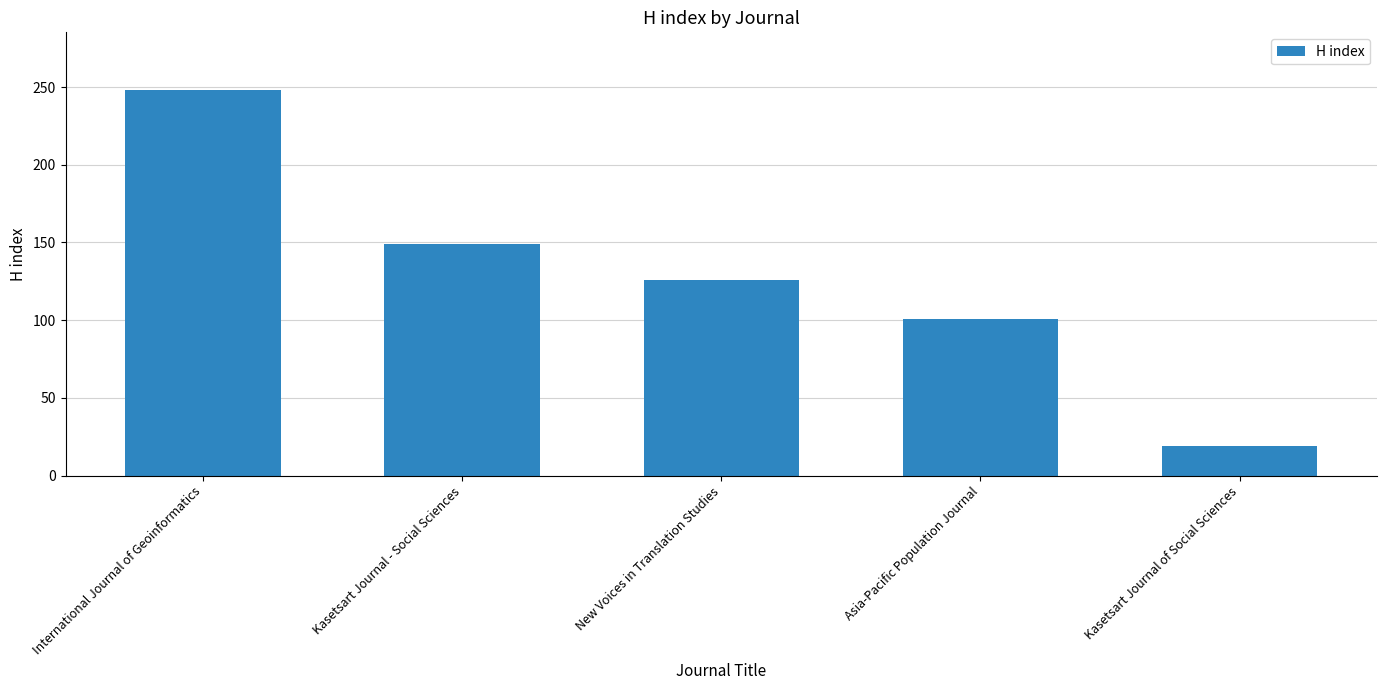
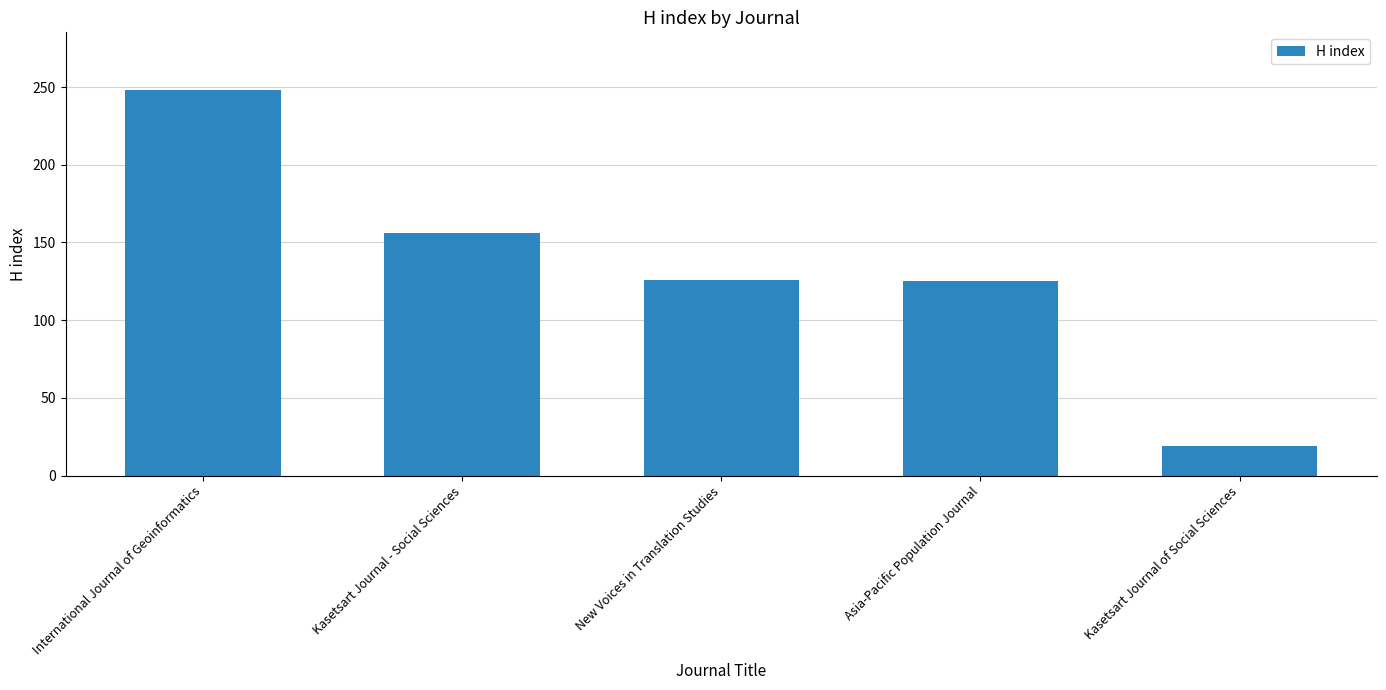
Kasetsart Journal - Social Sciences: 149 -> 156
Asia-Pacific Population Journal: 101 -> 125
